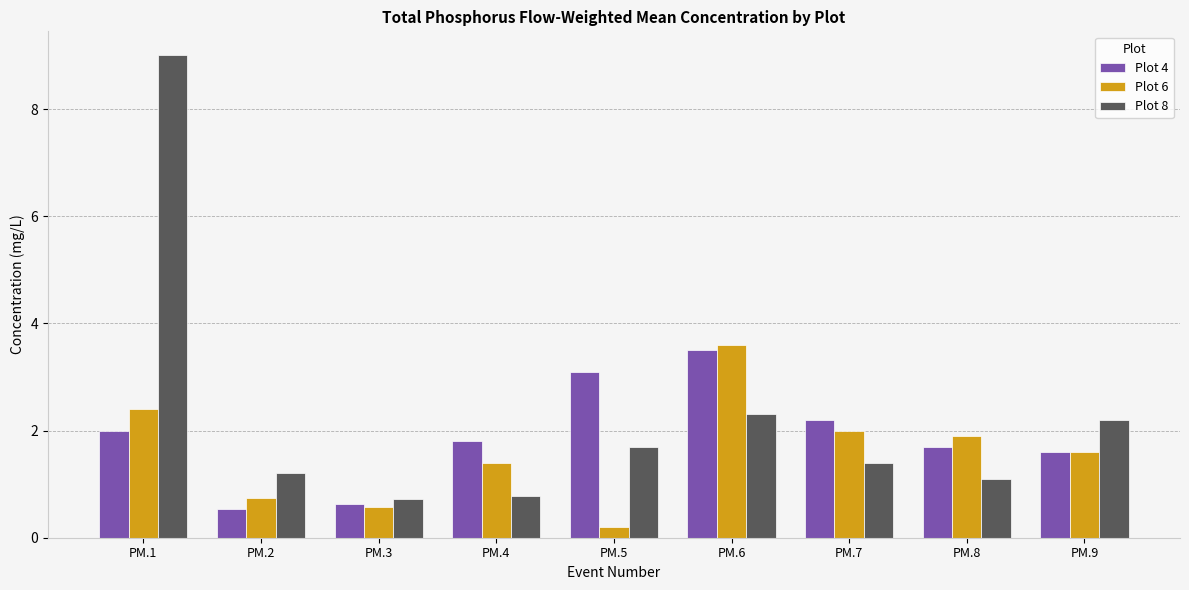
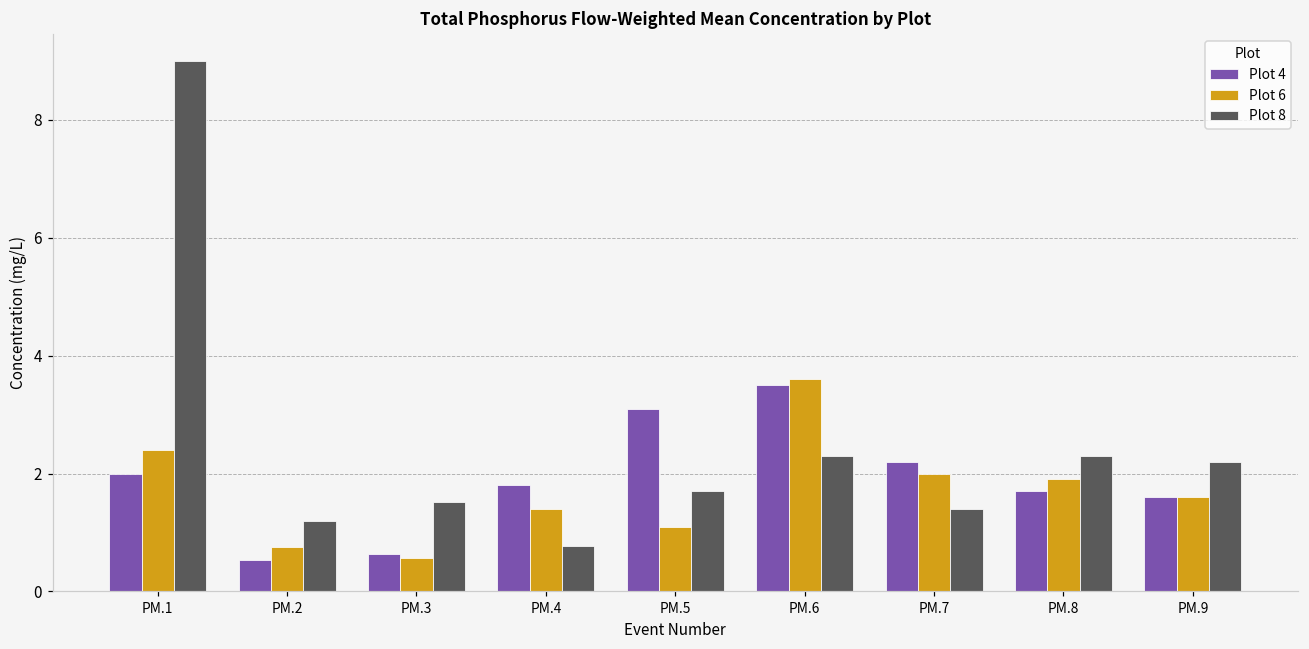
Plot 8, PM.3: 0.7 -> 1.5
Plot 6, PM.5: 0.2 -> 1.1
Plot 8, PM.8: 1.1 -> 2.3
